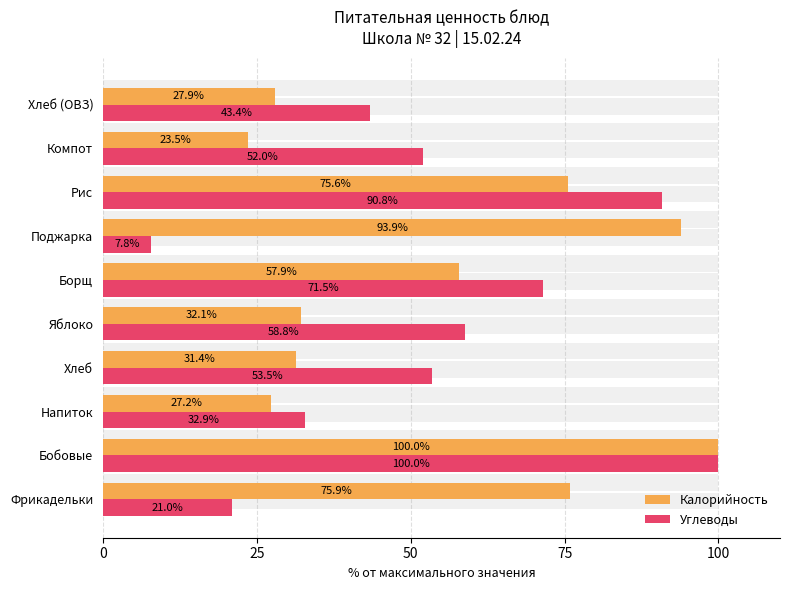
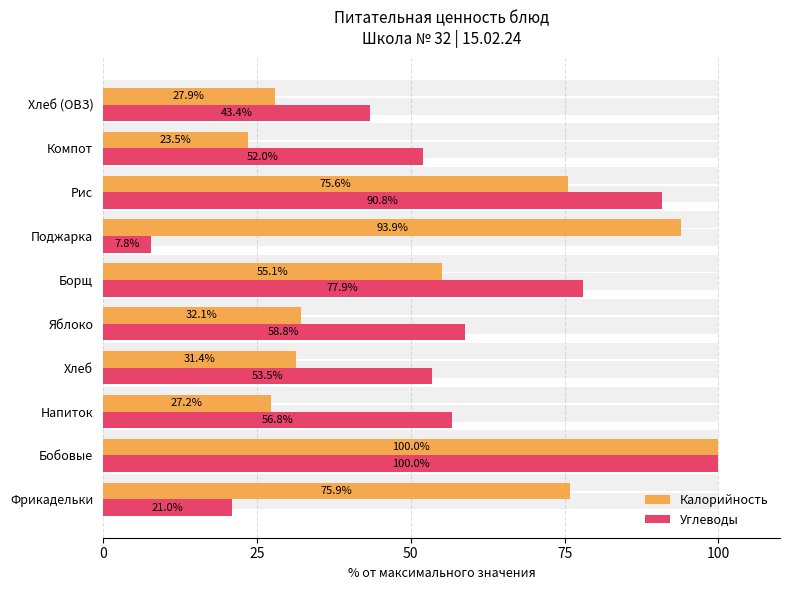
Калорийность, Борщ: 57.9% -> 55.1%
Углеводы, Борщ: 71.5% -> 77.9%
Углеводы, Напиток: 32.9% -> 56.8%
